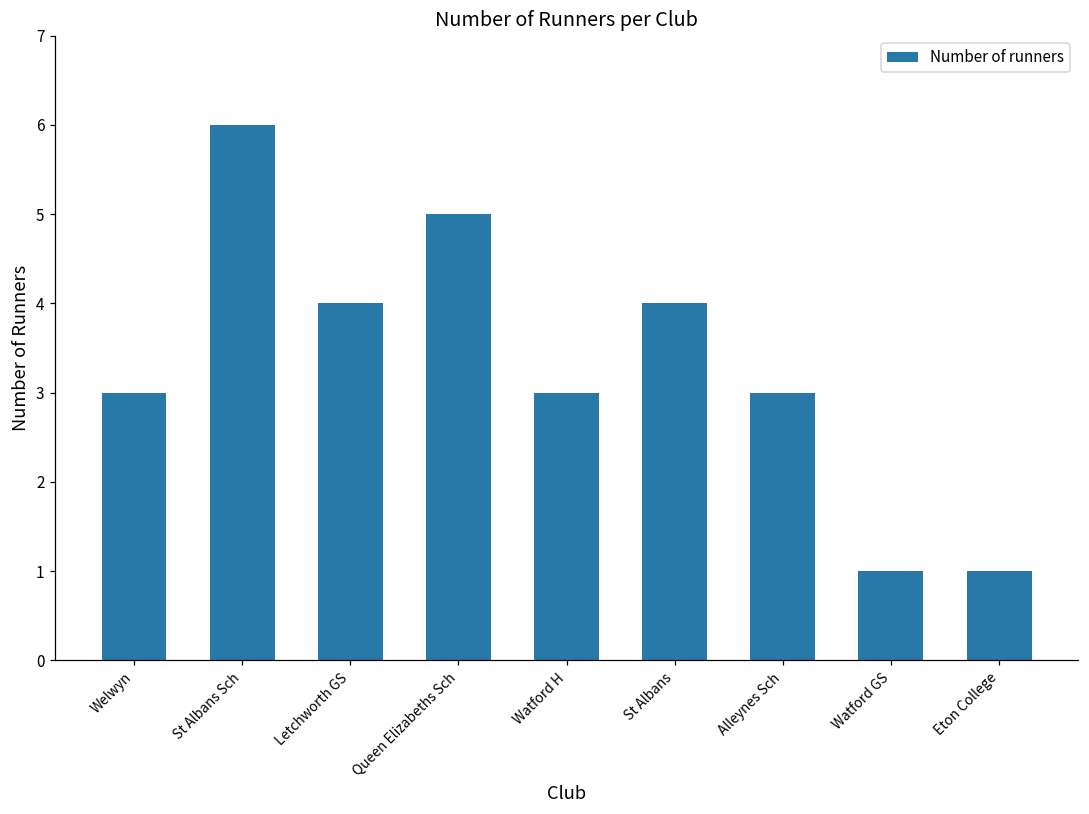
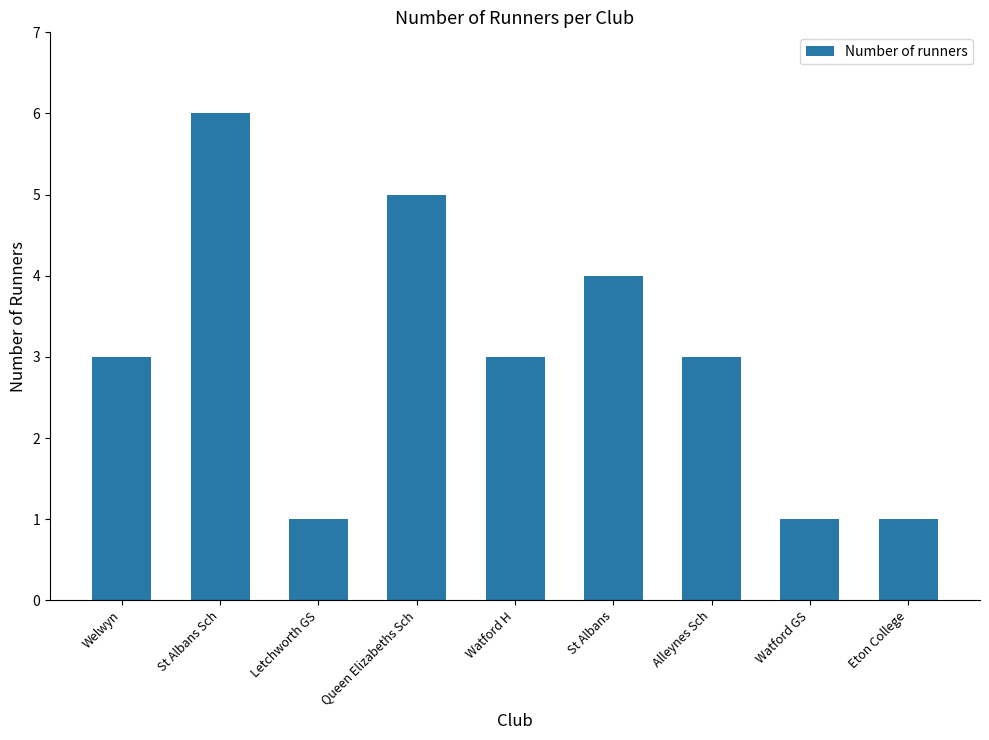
Letchworth GS: 4 -> 1
